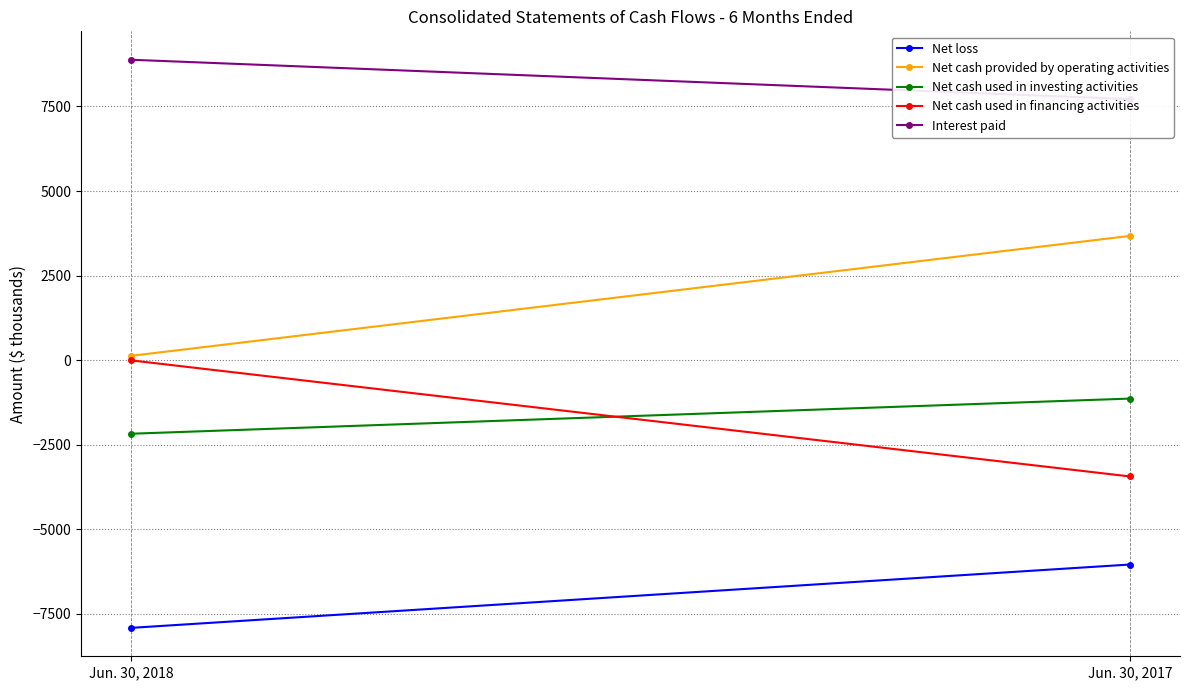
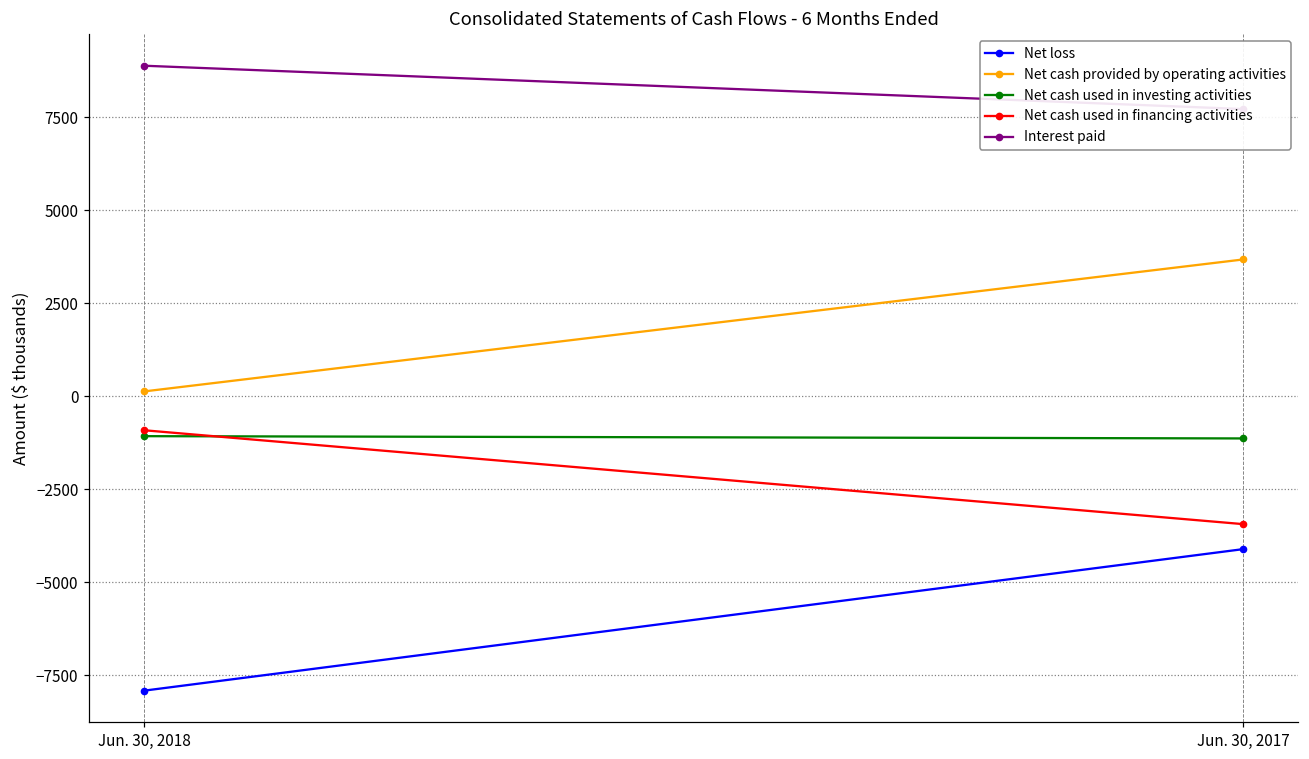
Net cash used in investing activities, Jun. 30, 2018: -2200 -> -1100
Net cash used in financing activities, Jun. 30, 2018: 0 -> -900
Net loss, Jun. 30, 2017: -6000 -> -4100
